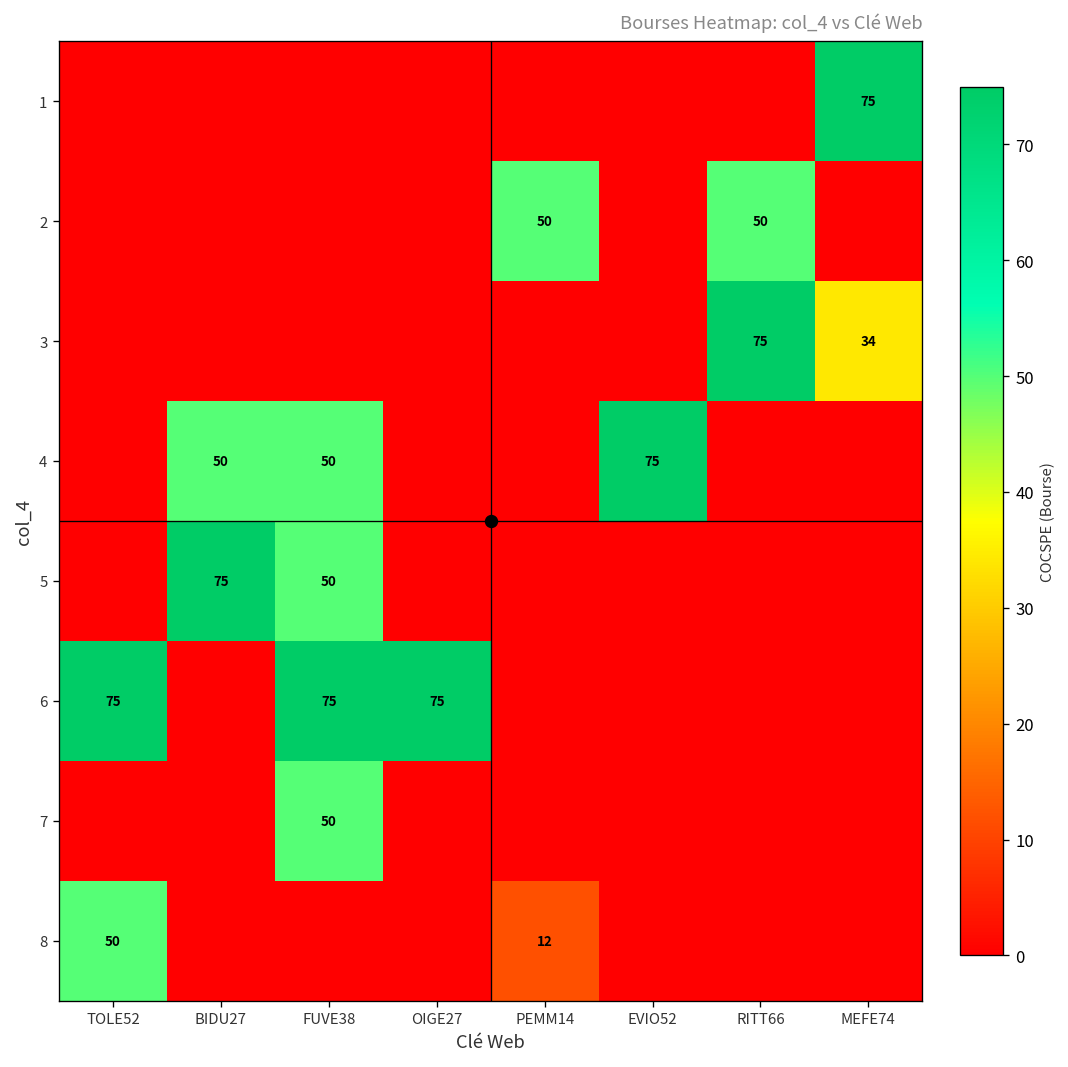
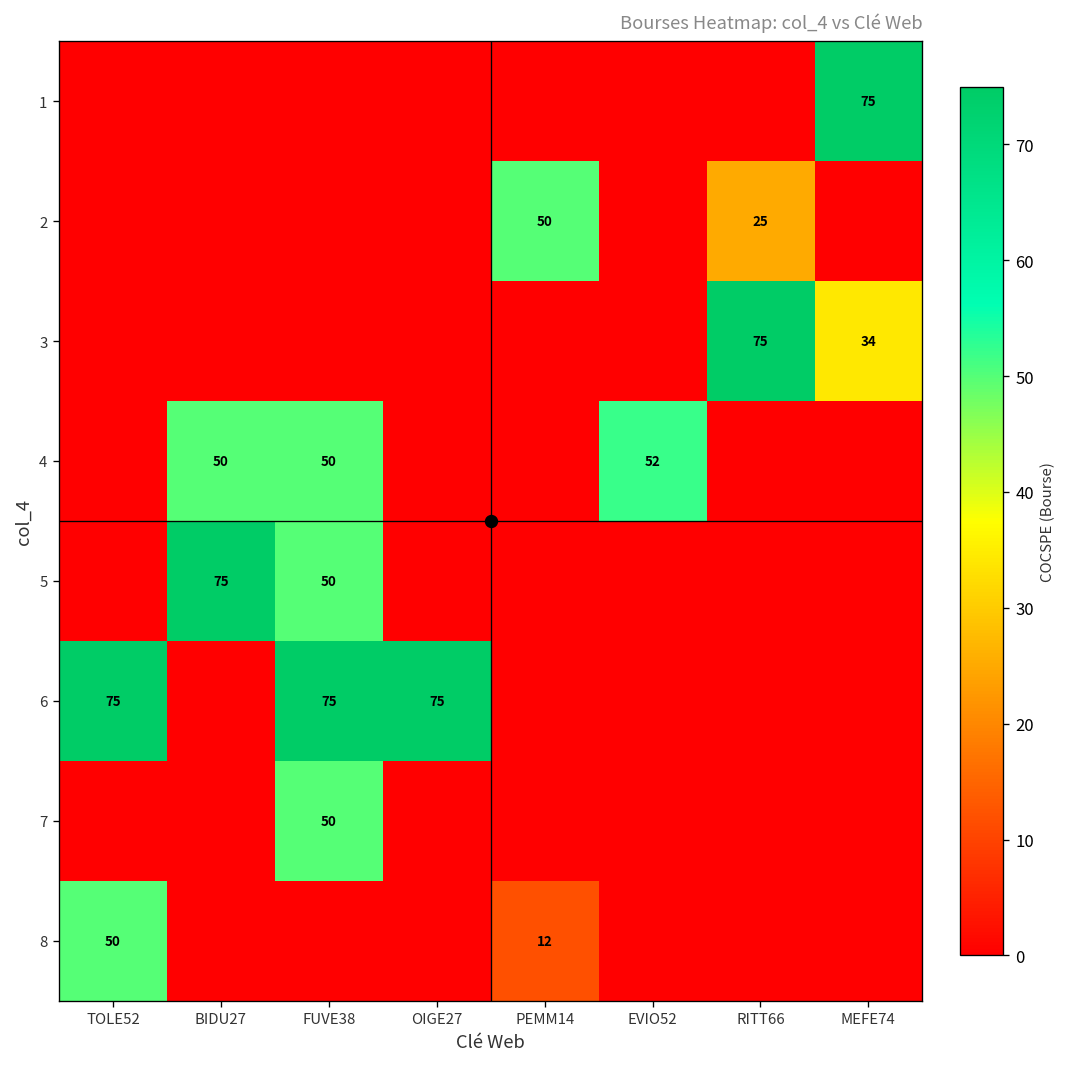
2, RITT66: 50 -> 25
4, EVIO52: 75 -> 52
